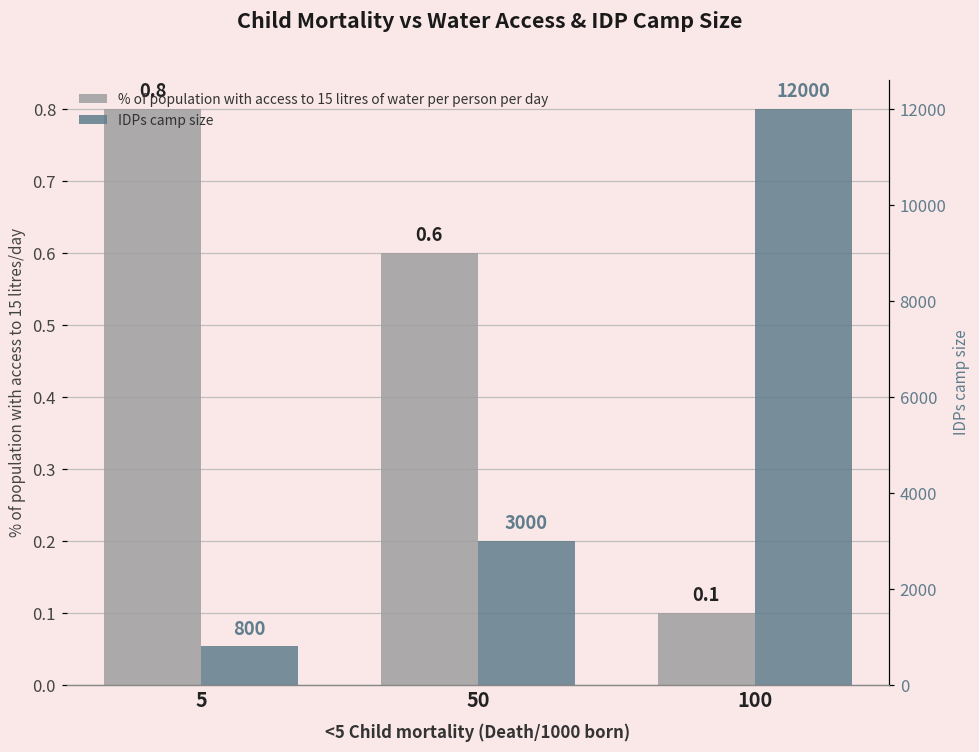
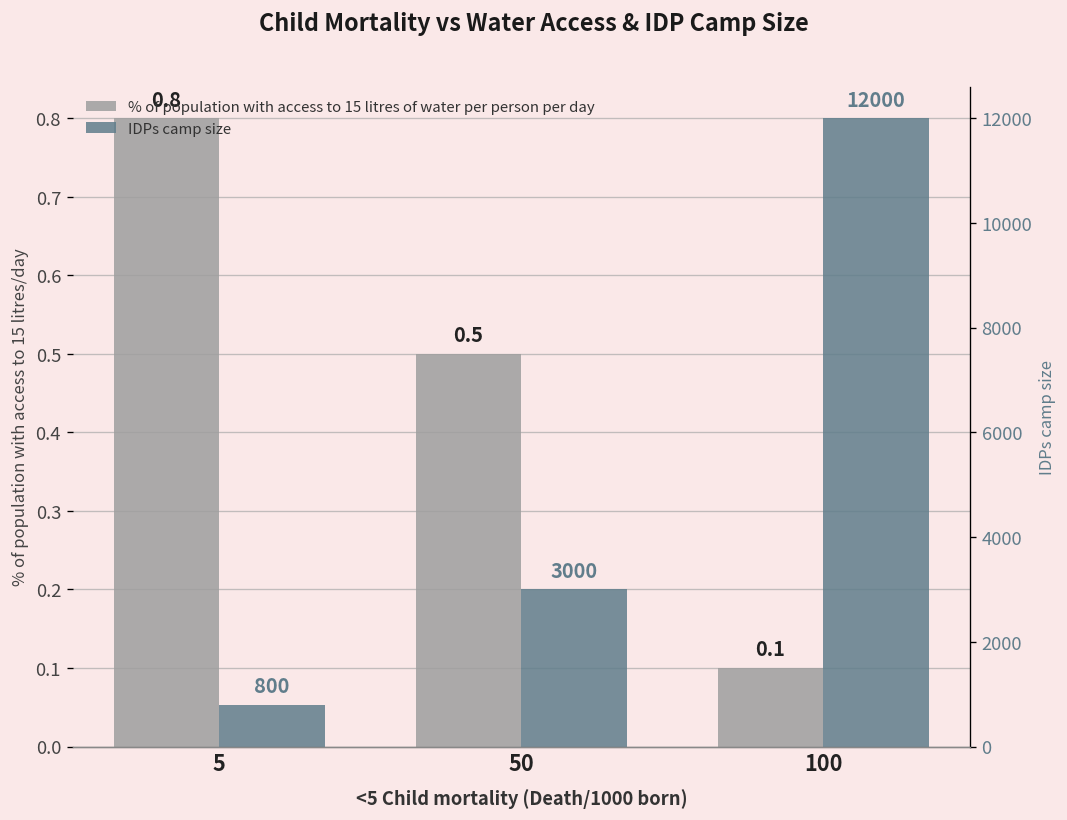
% of population with access to 15 litres of water per person per day, 50: 0.6 -> 0.5
